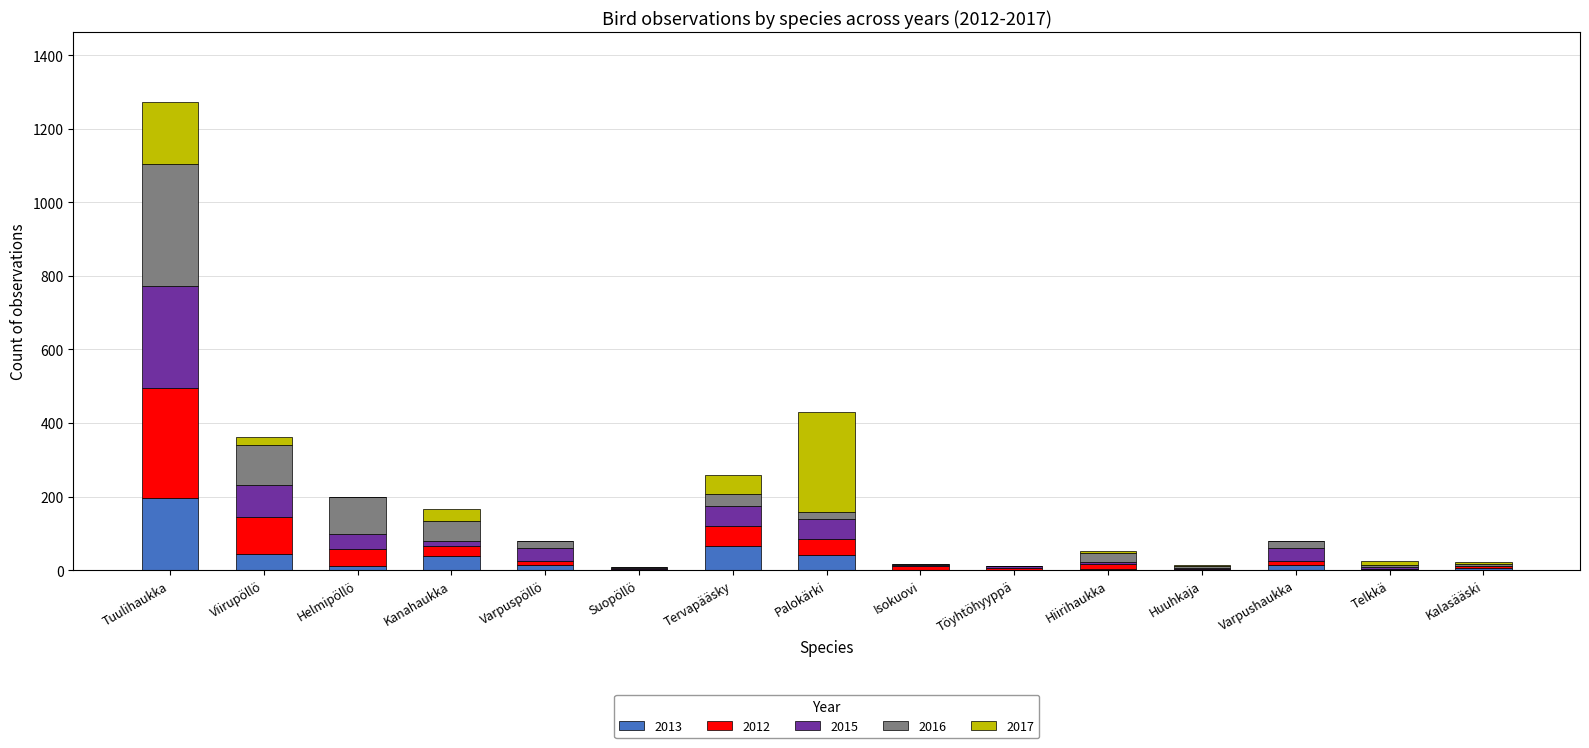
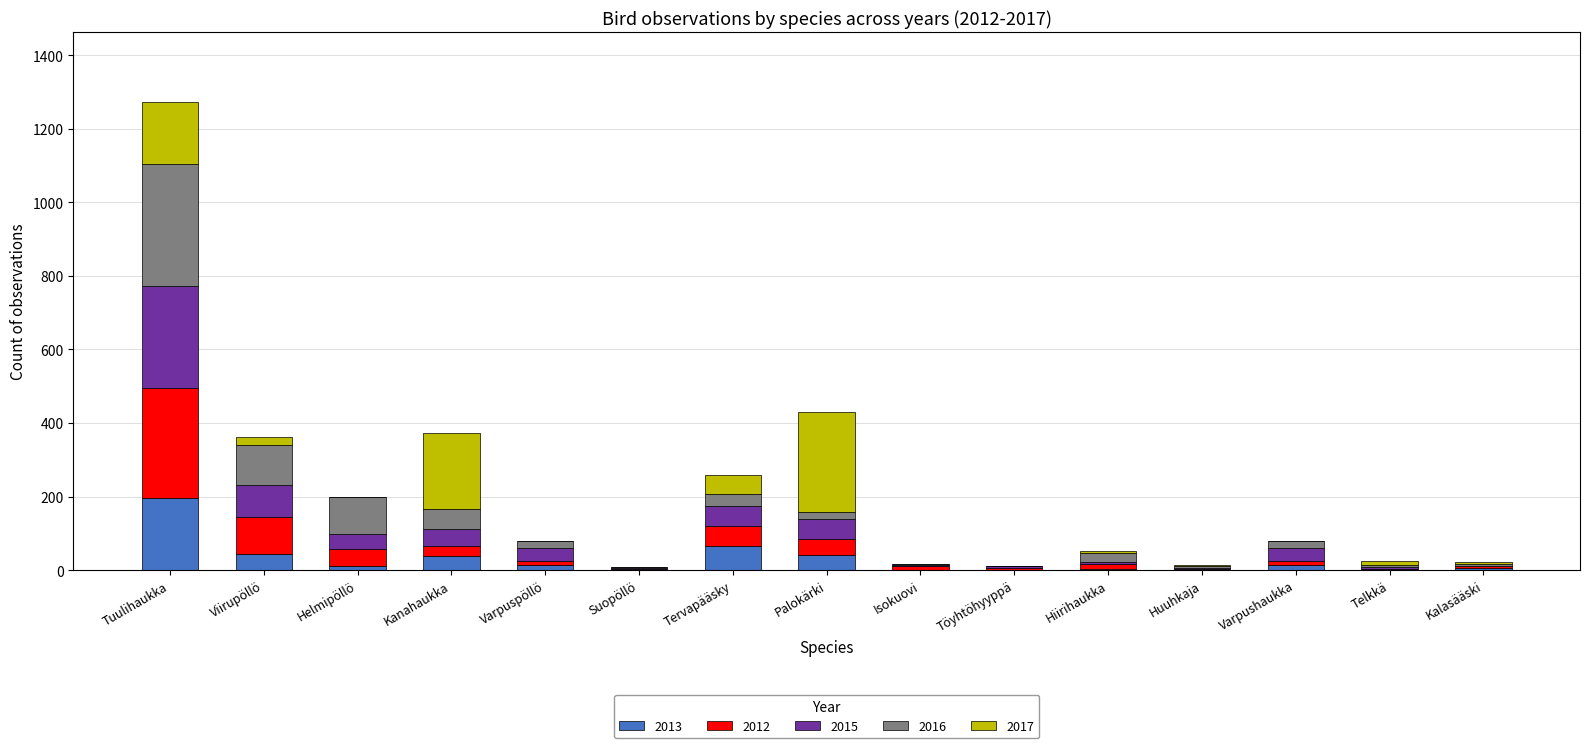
2015, Kanahaukka: 10 -> 50
2017, Kanahaukka: 30 -> 210
